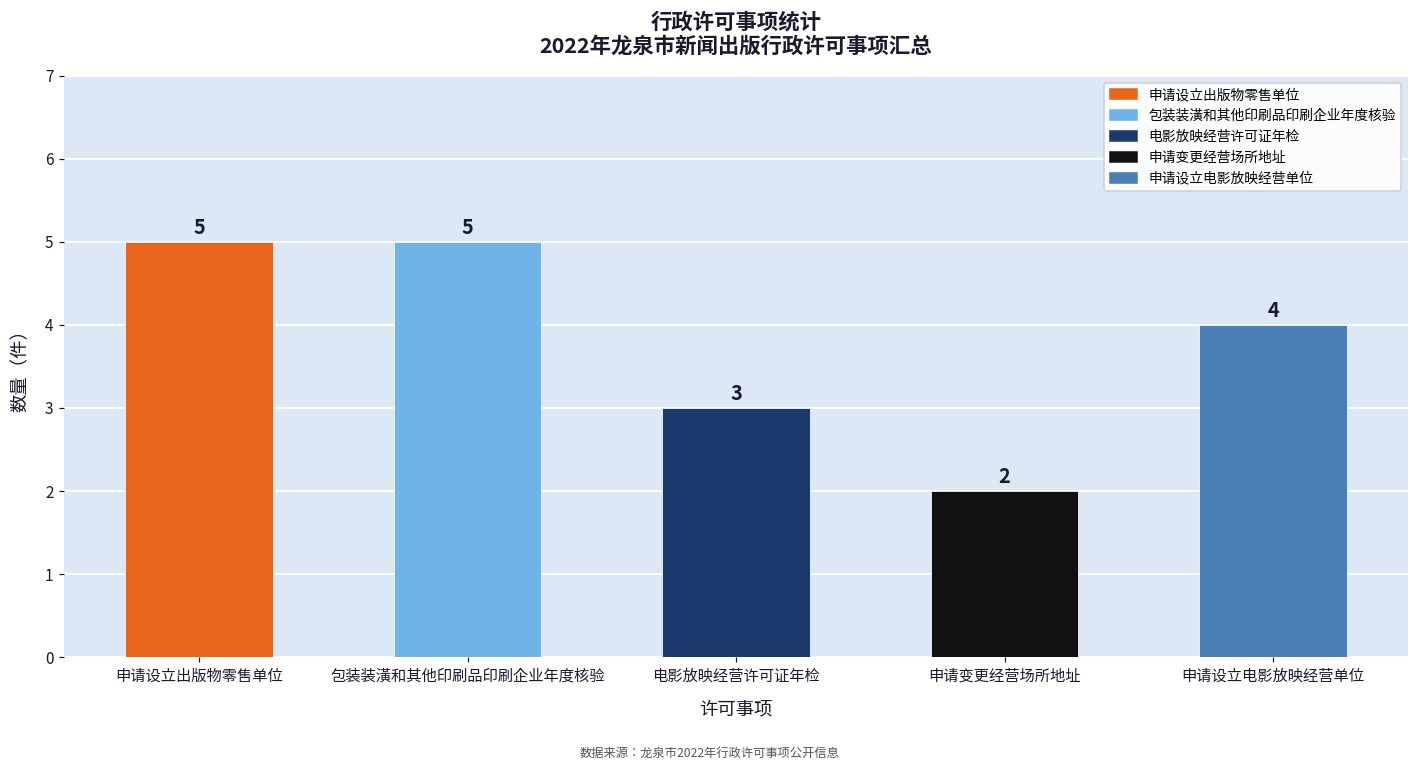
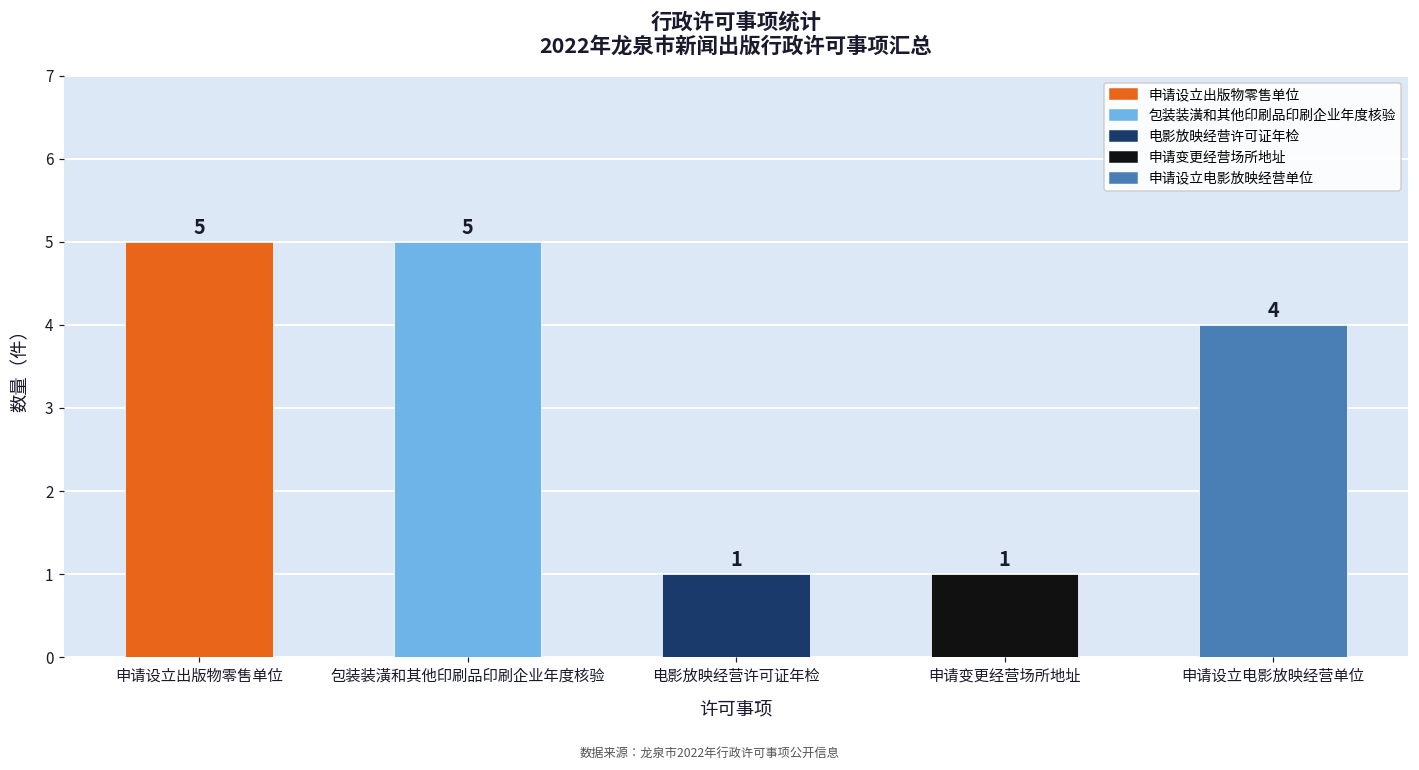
电影放映经营许可证年检: 3 -> 1
申请变更经营场所地址: 2 -> 1
